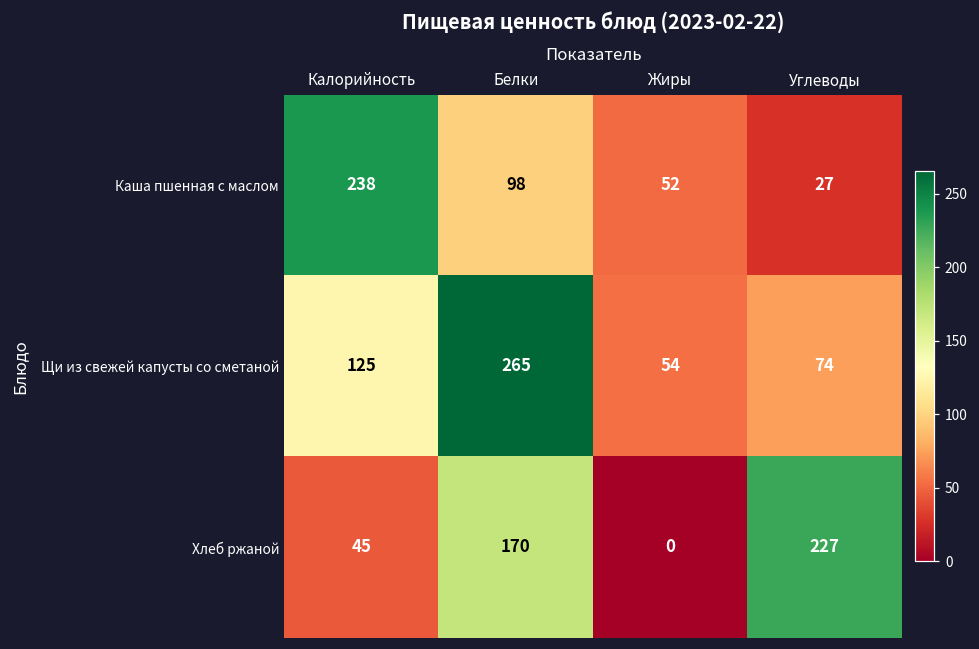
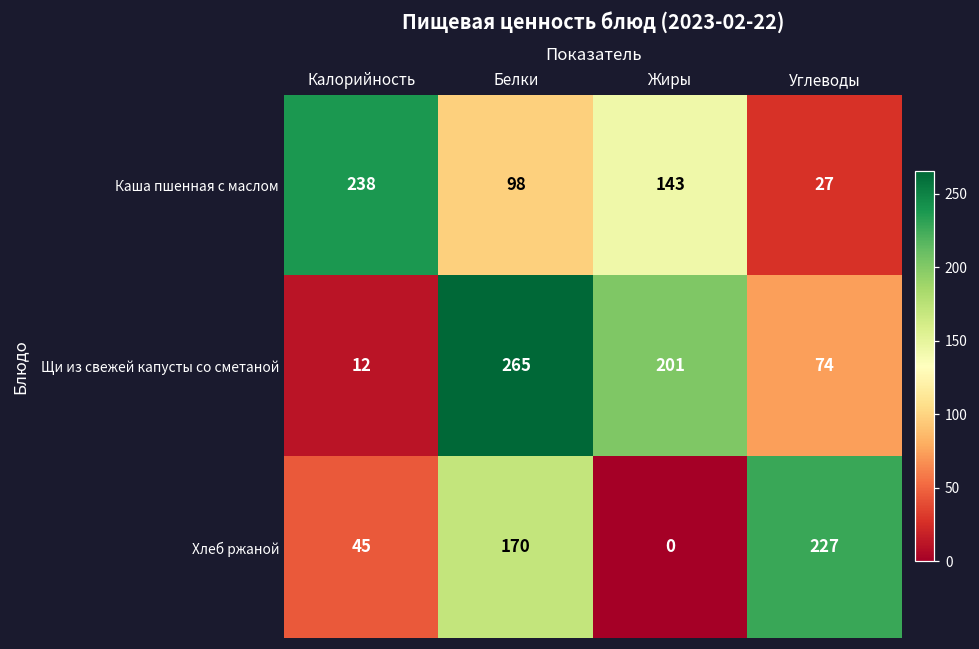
Каша пшенная с маслом, Жиры: 52 -> 143
Щи из свежей капусты со сметаной, Калорийность: 125 -> 12
Щи из свежей капусты со сметаной, Жиры: 54 -> 201
